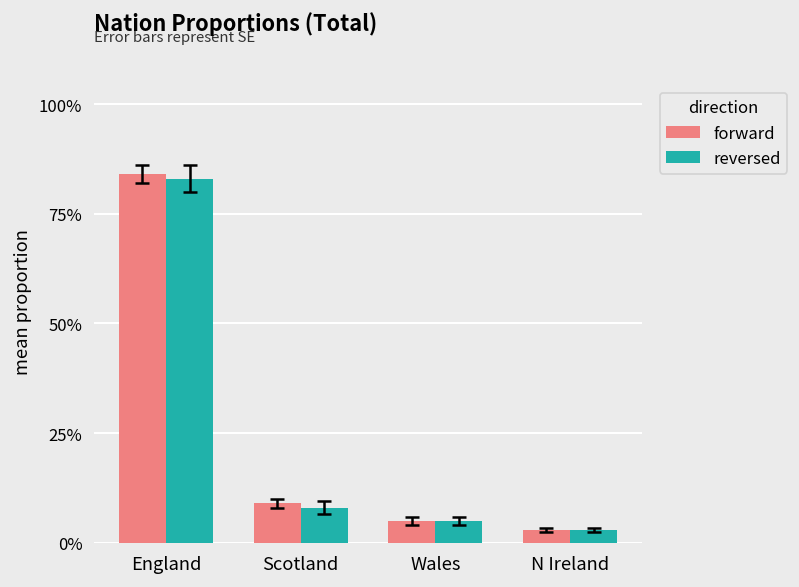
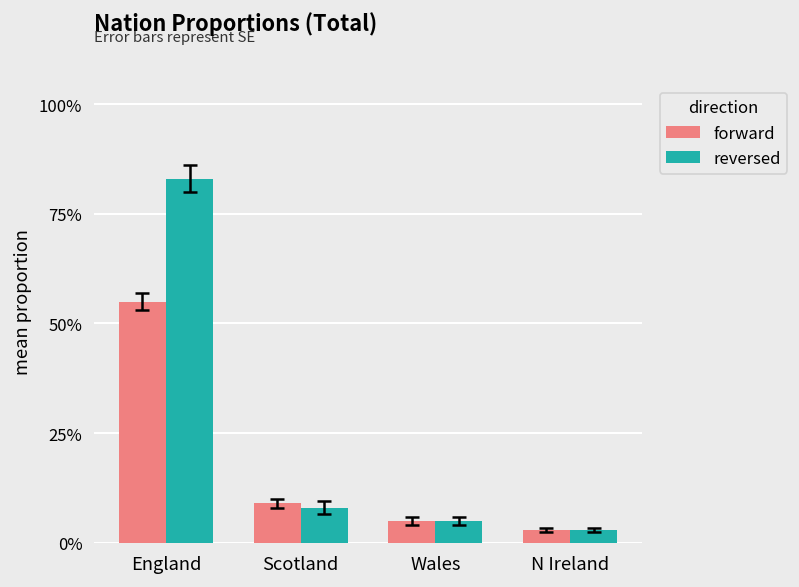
forward, England: 84% -> 55%
